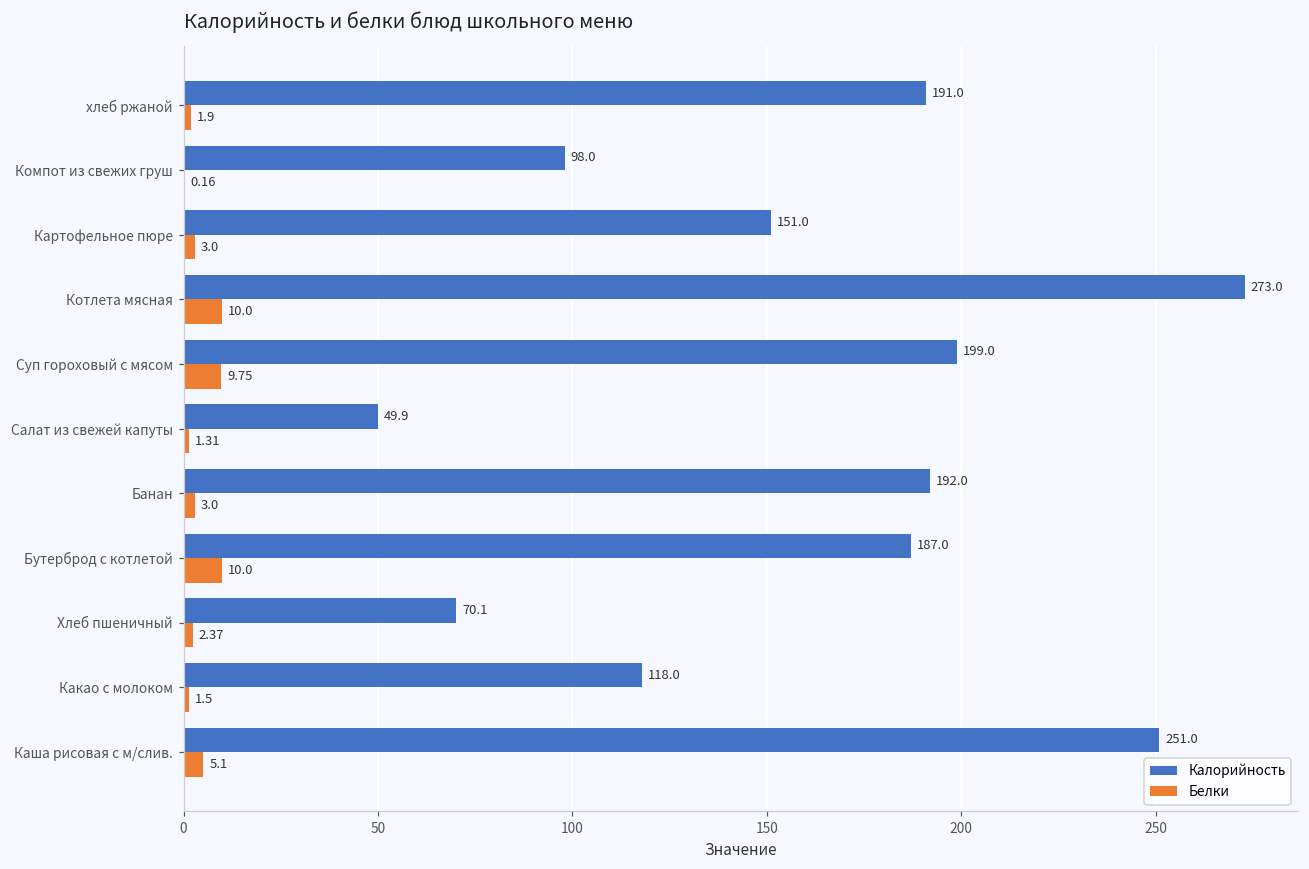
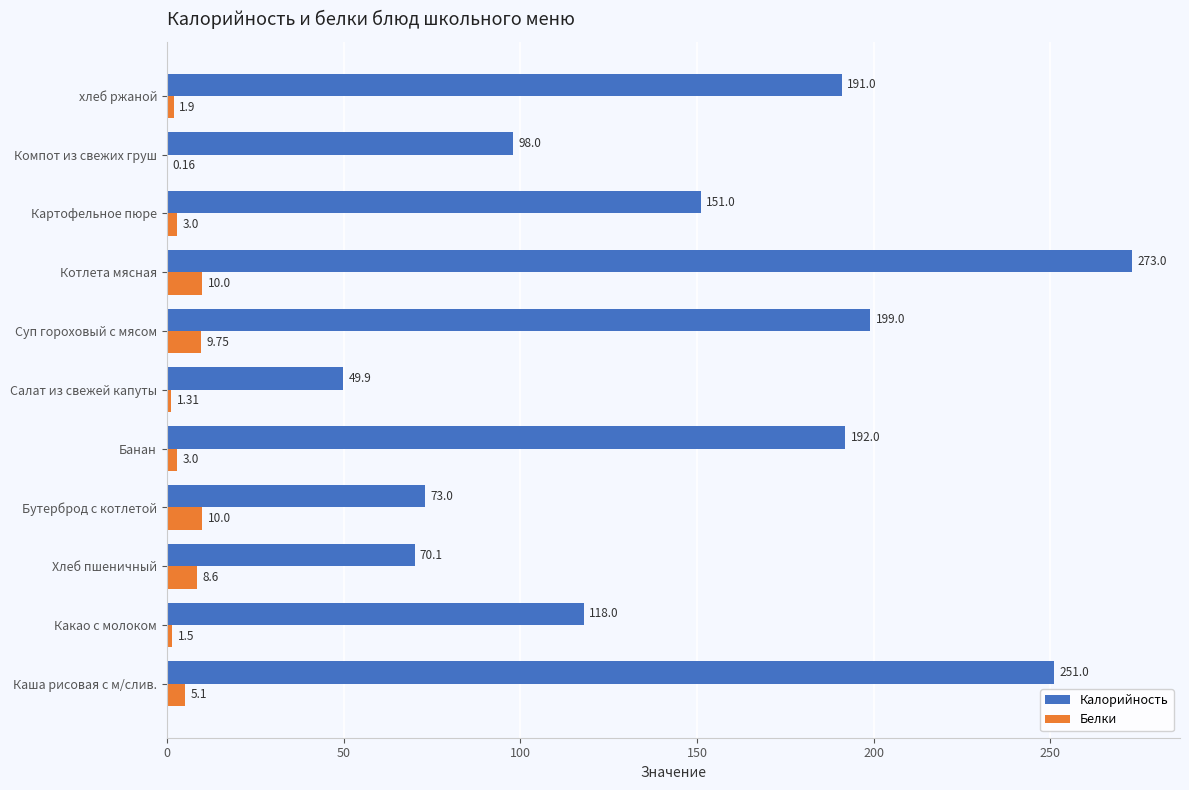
Калорийность, Бутерброд с котлетой: 187.0 -> 73.0
Белки, Хлеб пшеничный: 2.37 -> 8.6
